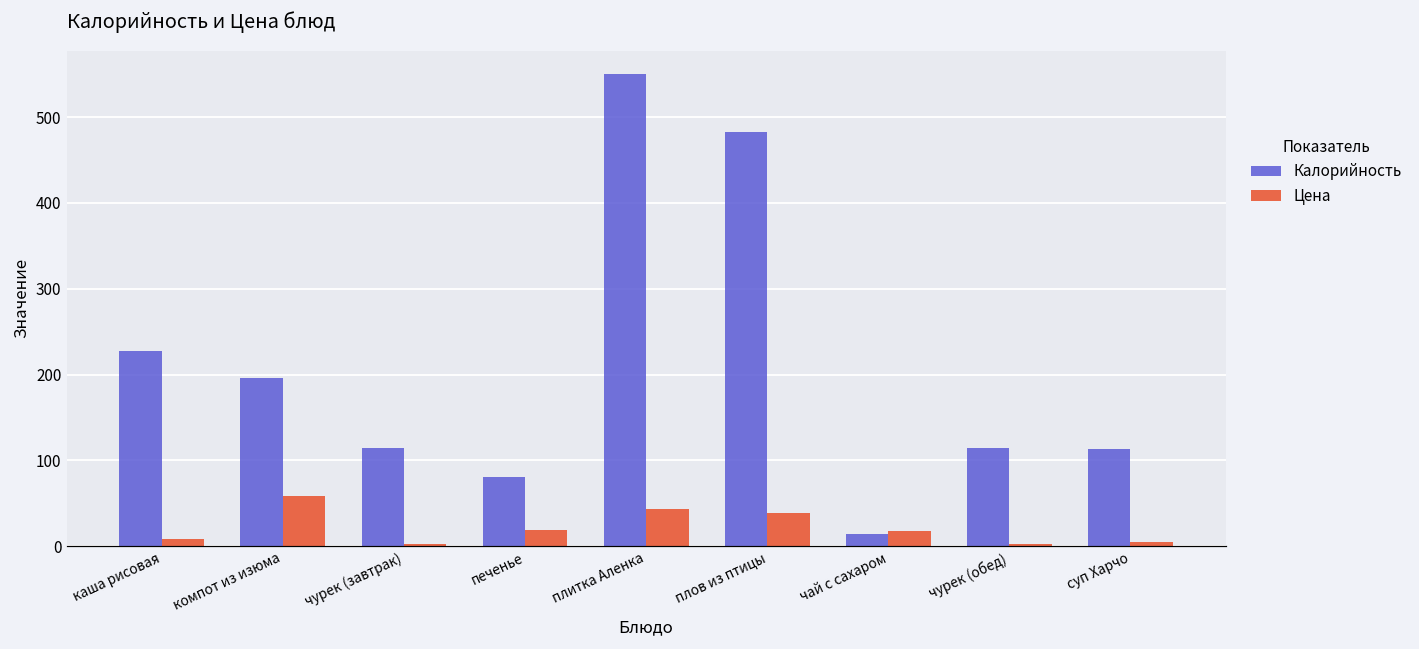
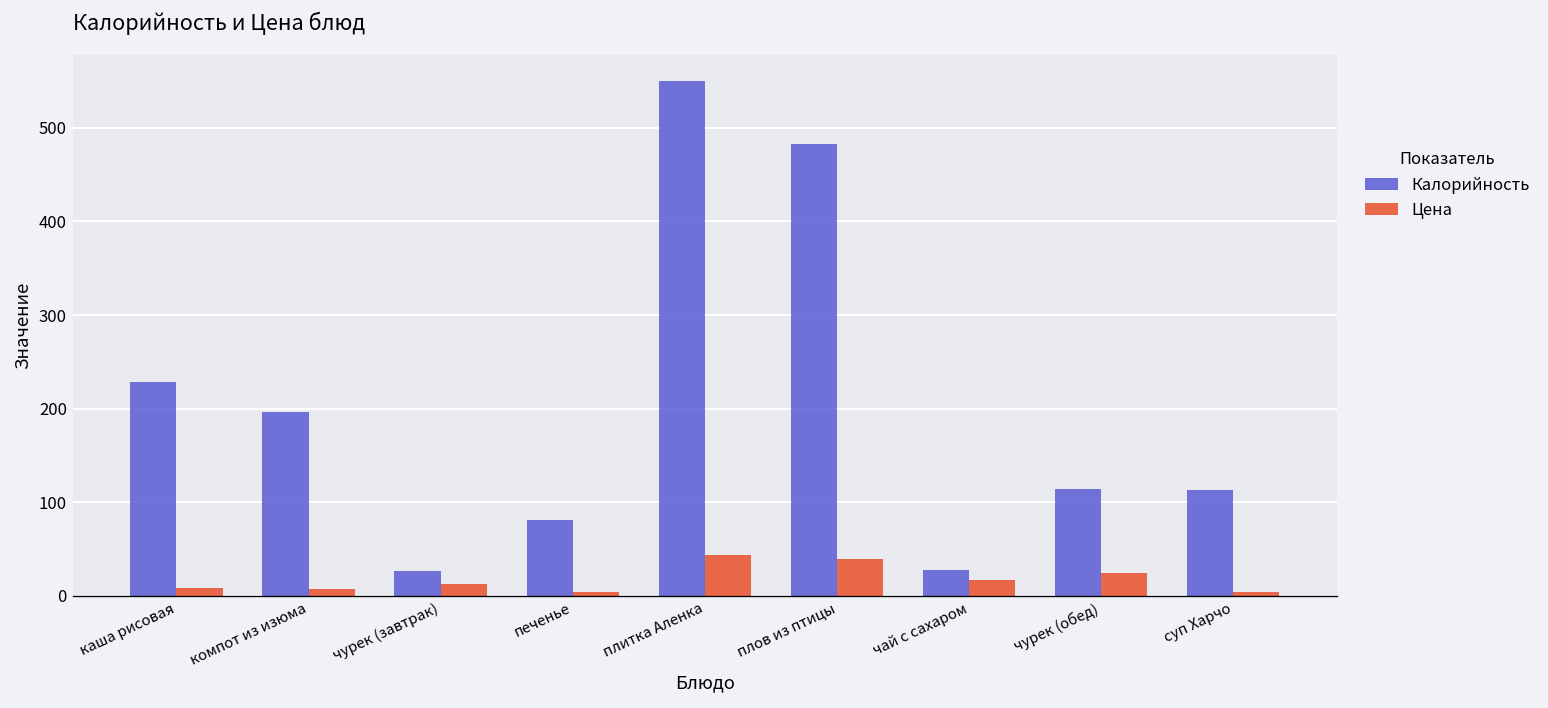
Цена, компот из изюма: 60 -> 10
Калорийность, чурек (завтрак): 110 -> 30
Цена, чурек (завтрак): 0 -> 10
Цена, печенье: 20 -> 0
Калорийность, чай с сахаром: 10 -> 30
Цена, чурек (обед): 0 -> 20
